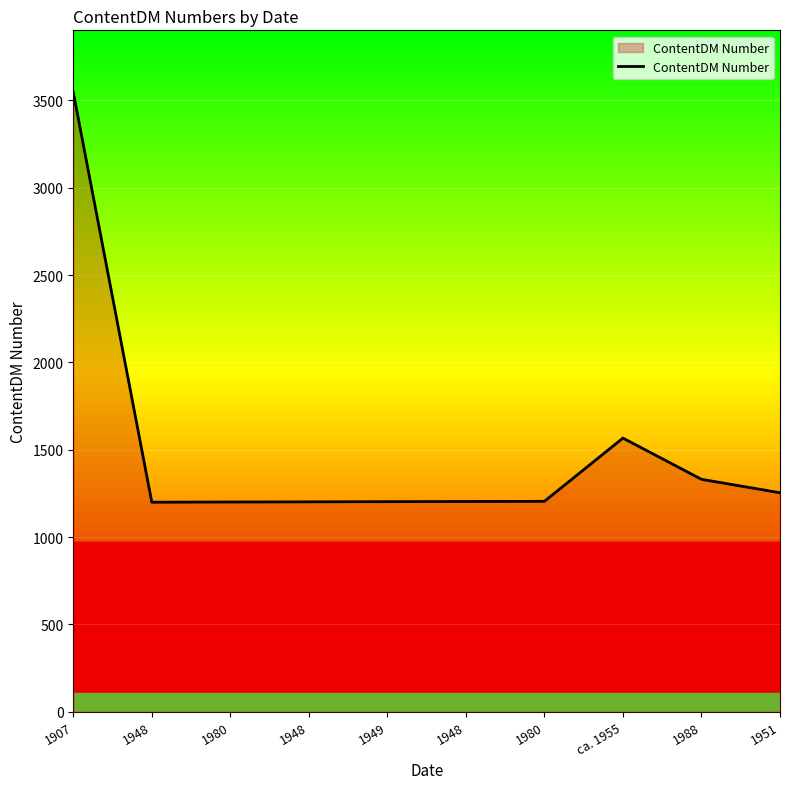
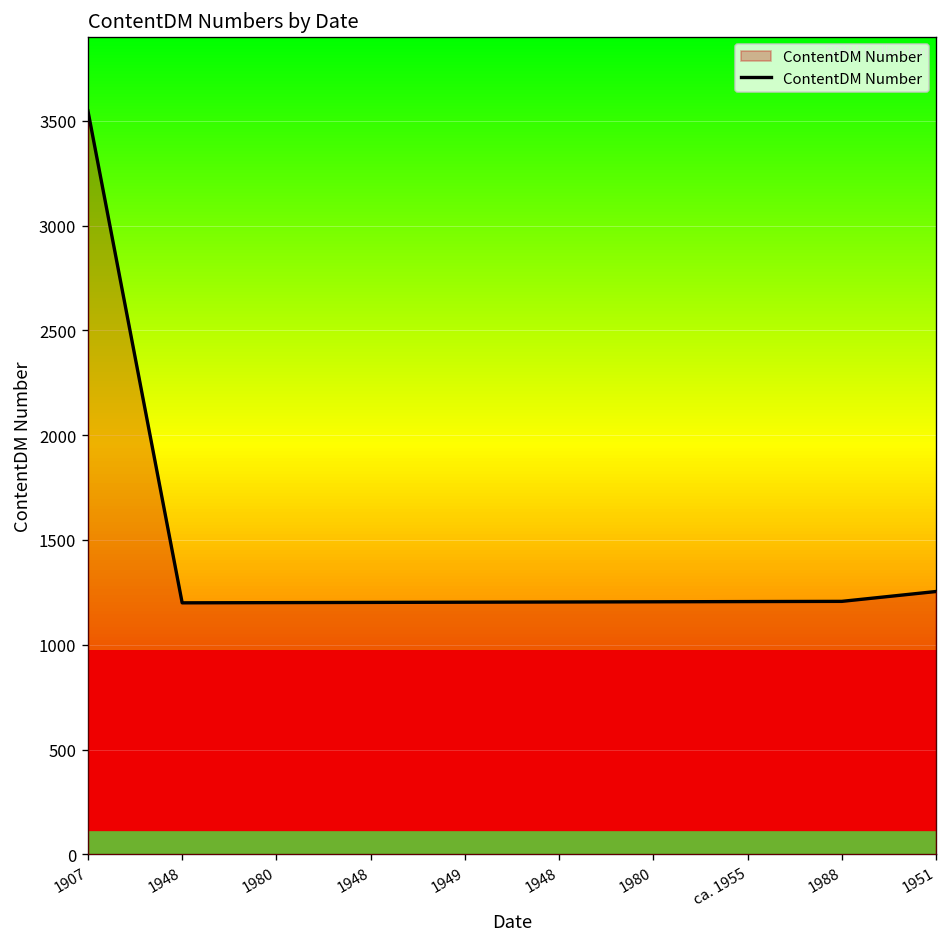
ca. 1955: 1570 -> 1210
1988: 1330 -> 1210
